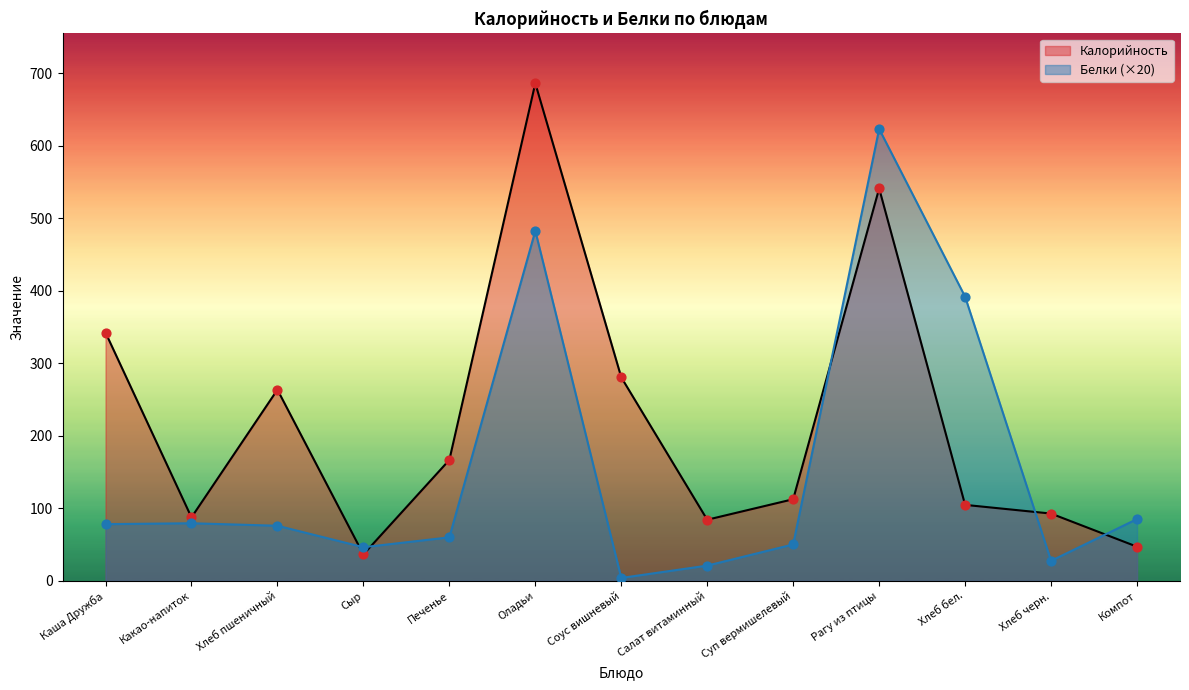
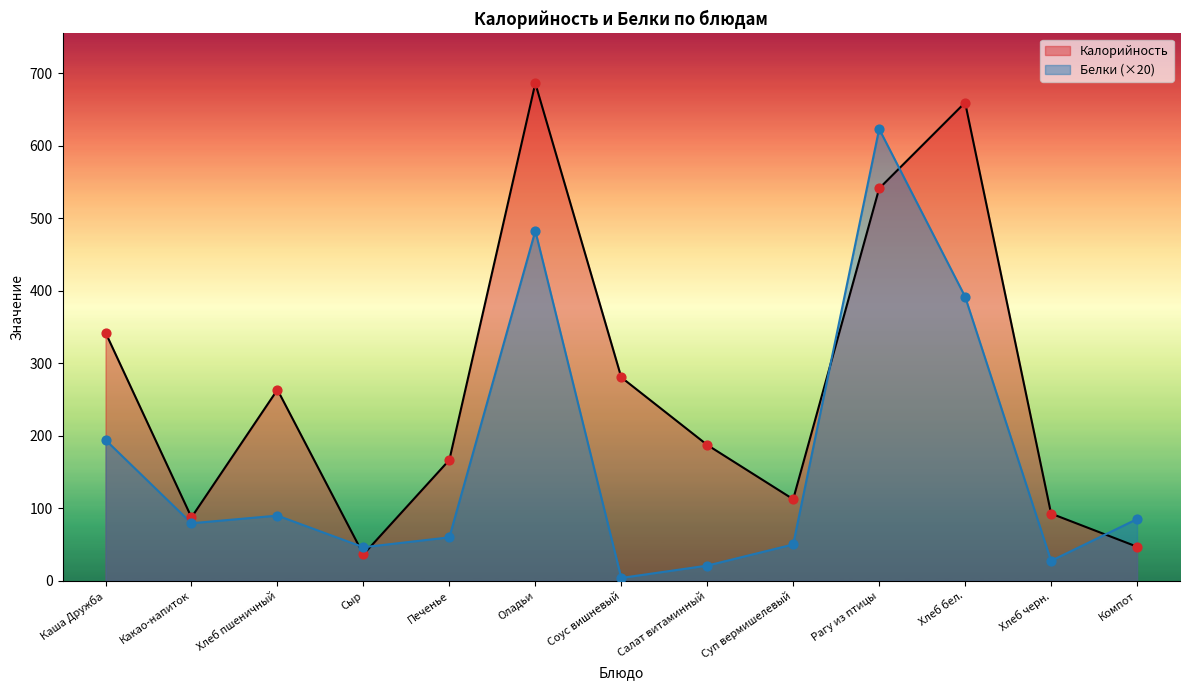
Белки (×20), Каша Дружба: 80 -> 190
Белки (×20), Хлеб пшеничный: 80 -> 90
Калорийность, Салат витаминный: 80 -> 190
Калорийность, Хлеб бел.: 100 -> 660
